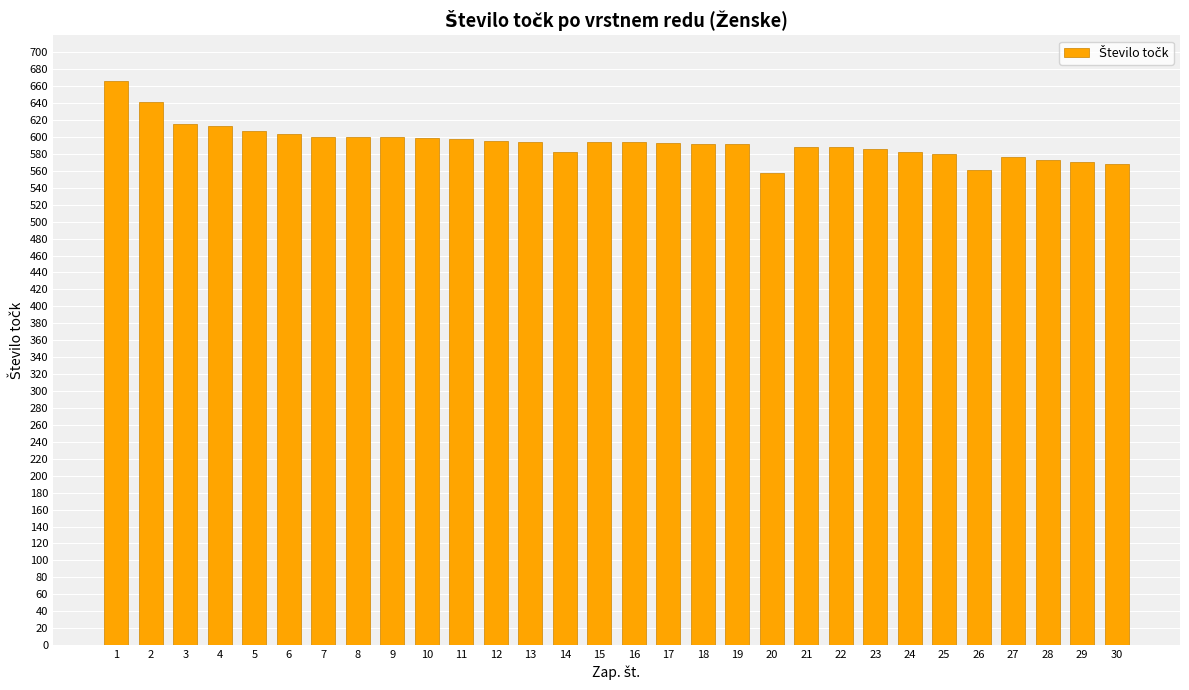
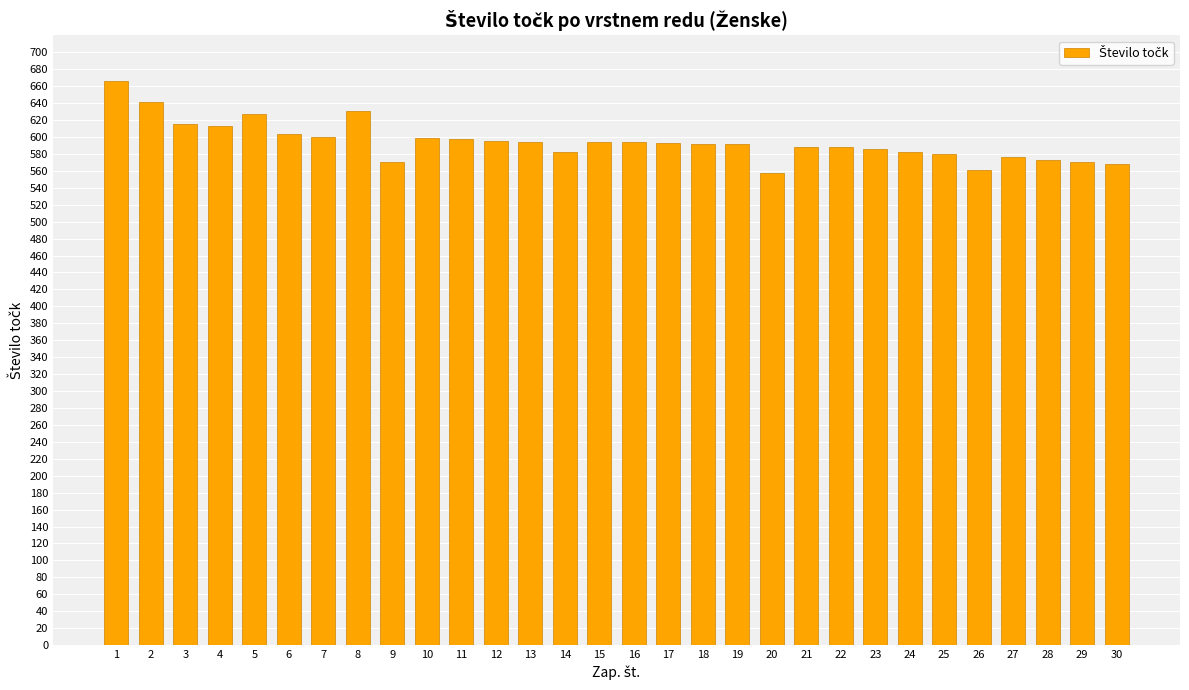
5: 610 -> 630
8: 600 -> 630
9: 600 -> 570
